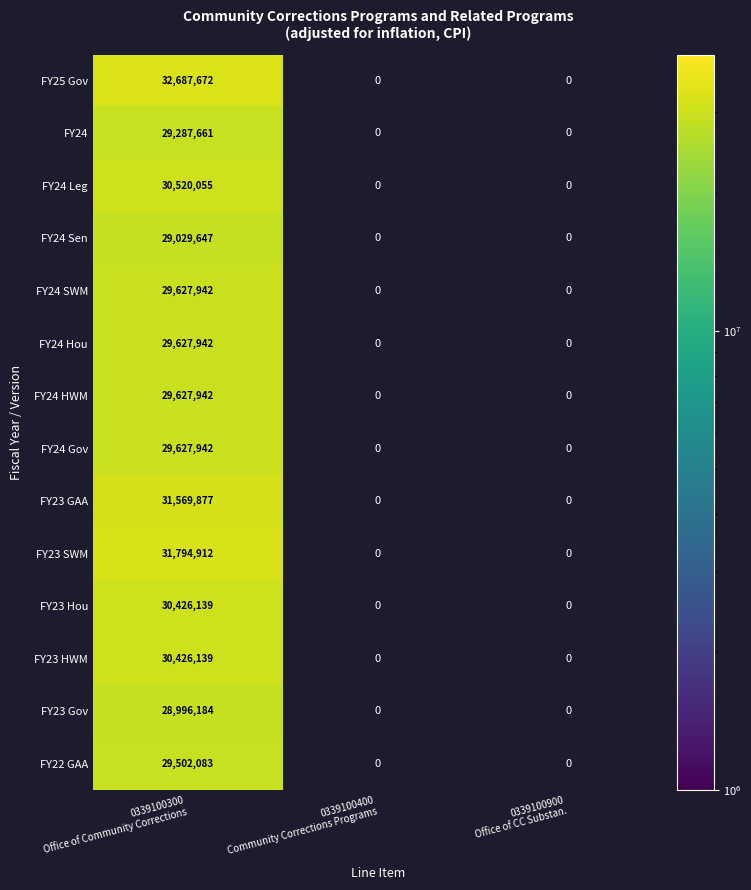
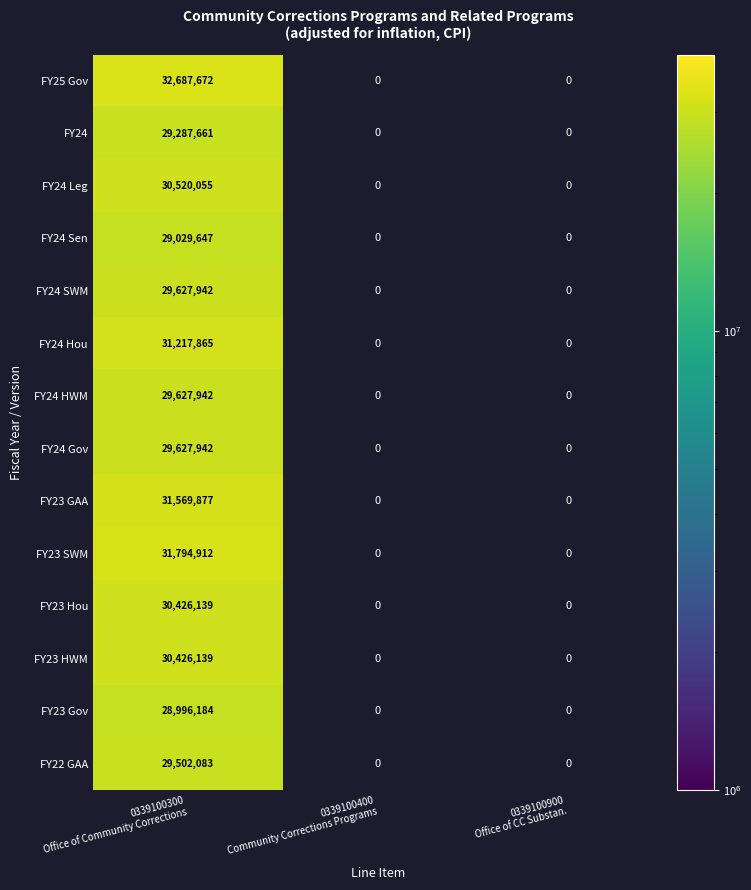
FY24 Hou, 0339100300 Office of Community Corrections: 29,627,942 -> 31,217,865
